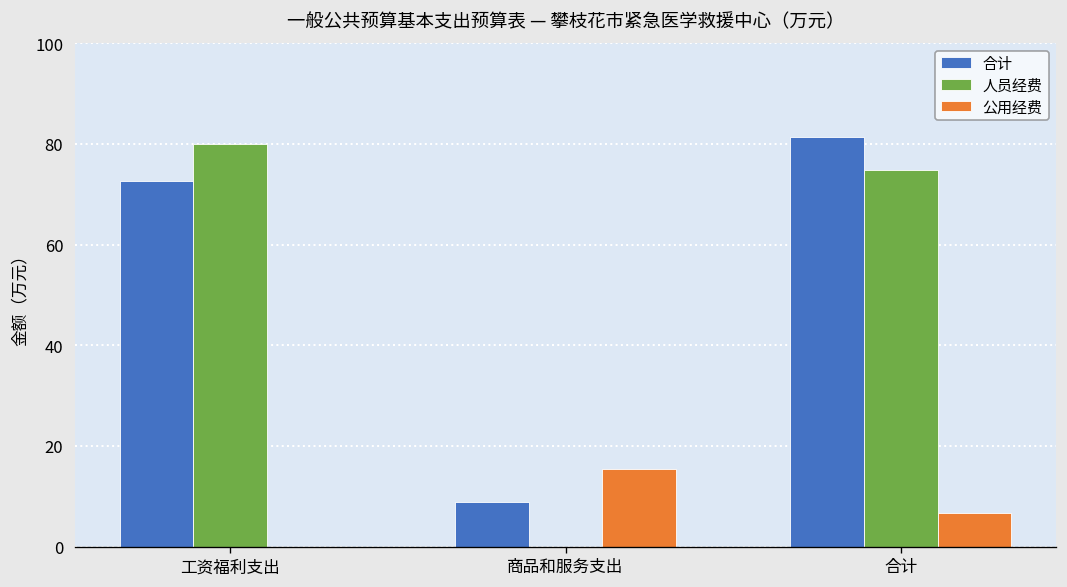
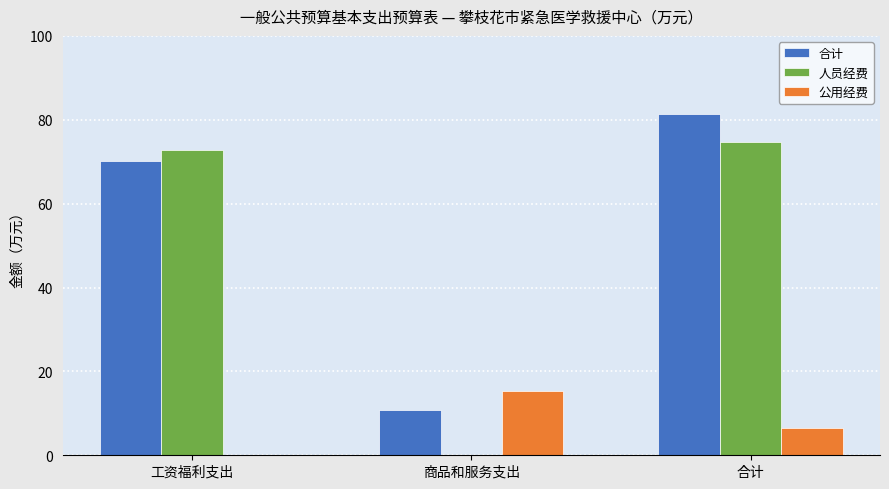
合计, 工资福利支出: 73 -> 70
人员经费, 工资福利支出: 80 -> 73
合计, 商品和服务支出: 9 -> 11
